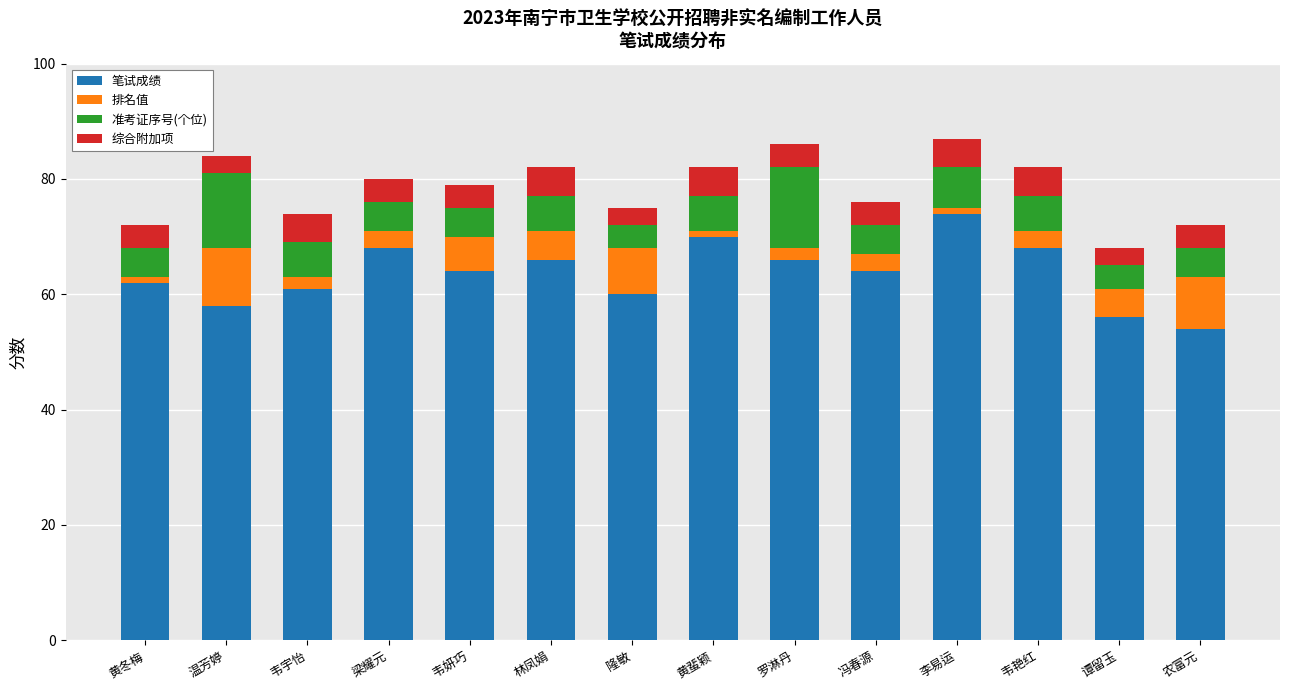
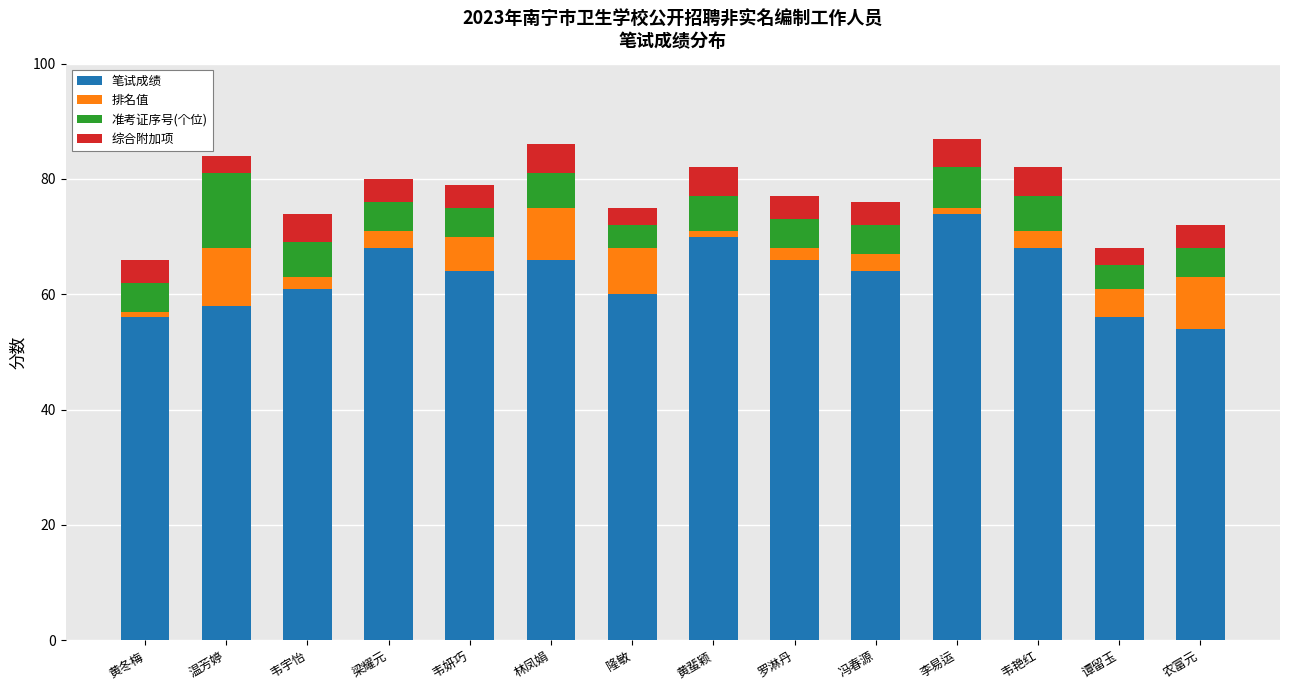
笔试成绩, 黄冬梅: 62 -> 56
排名值, 林凤娟: 5 -> 9
准考证序号(个位), 罗淋丹: 14 -> 5
